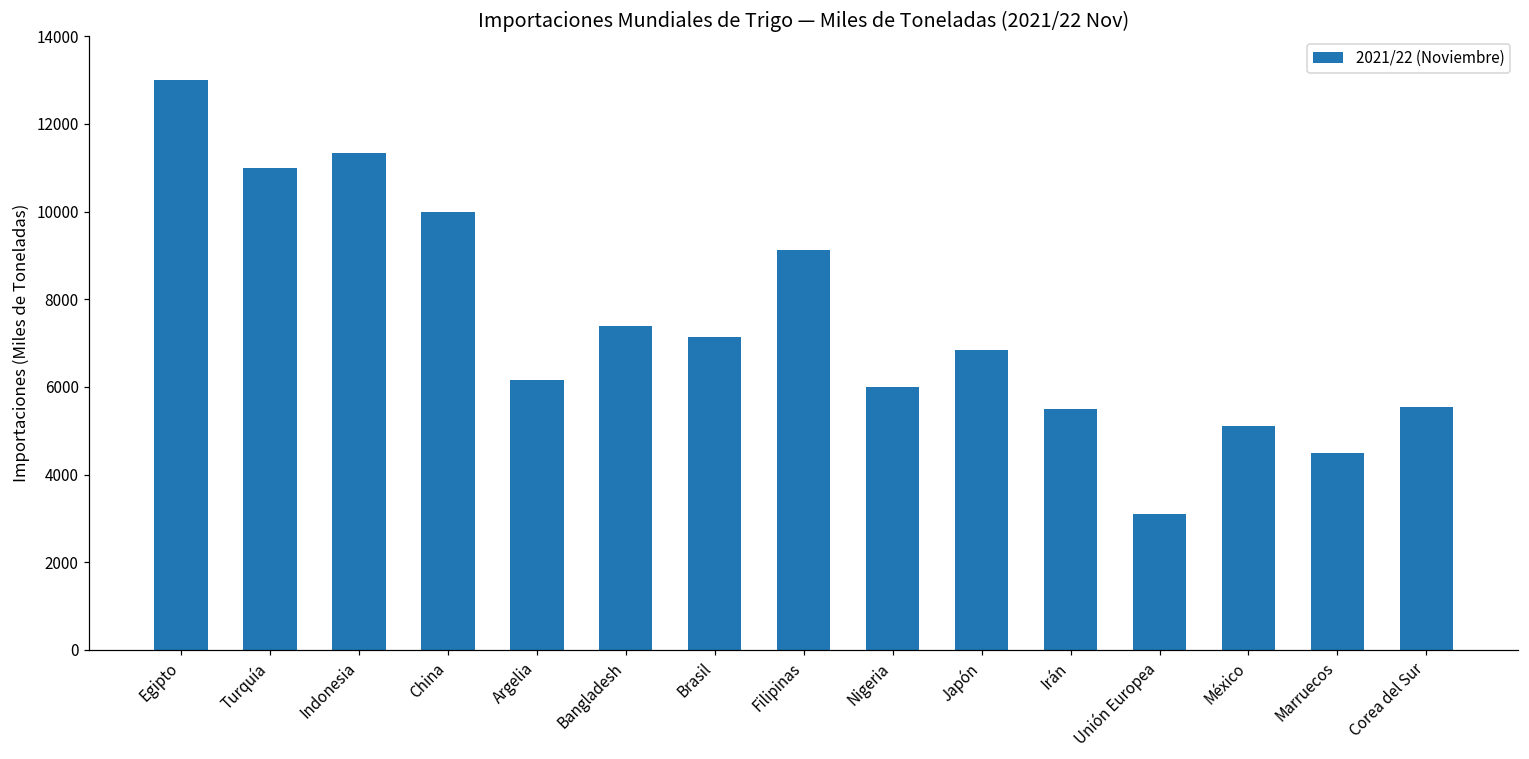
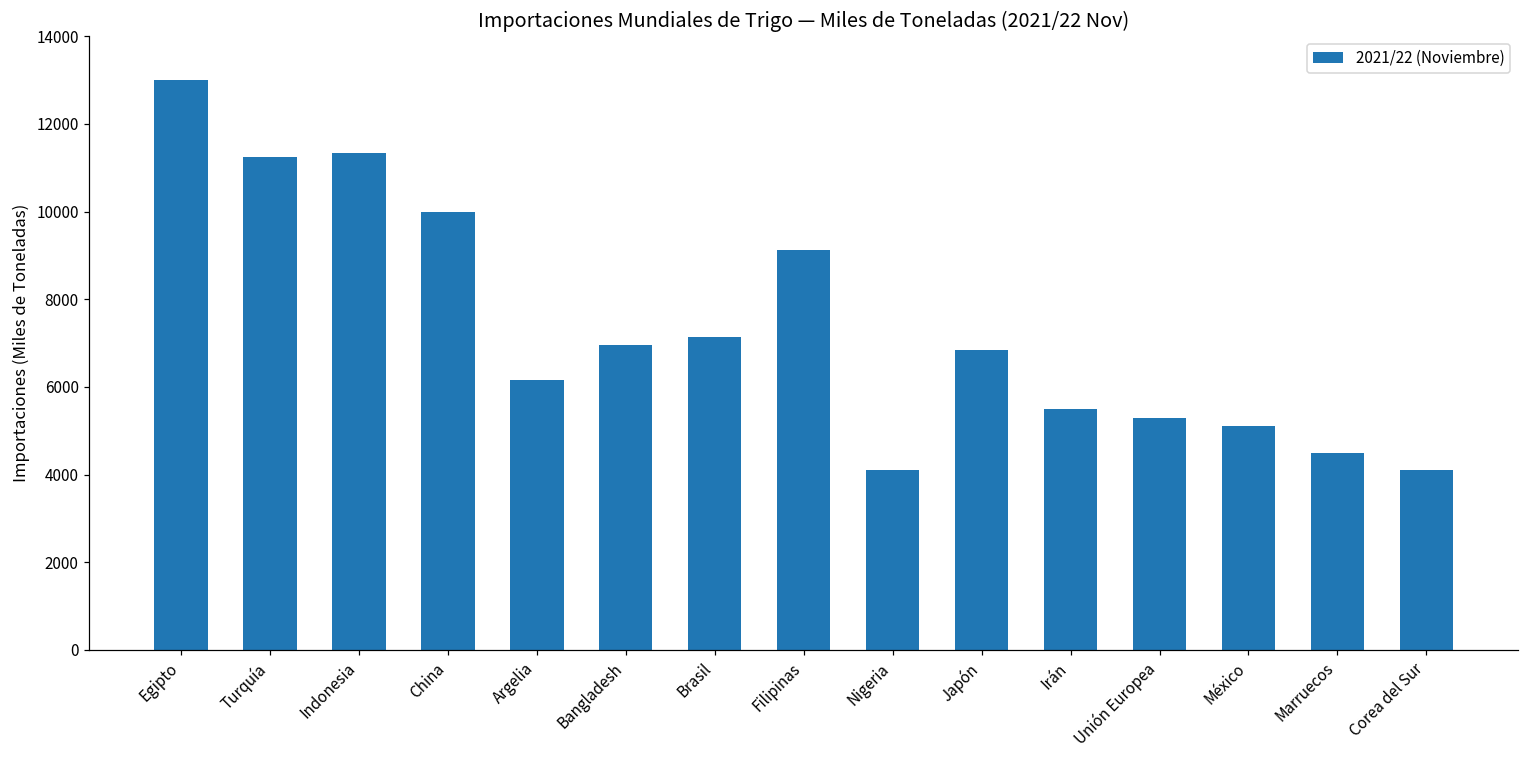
Turquía: 11000 -> 11200
Bangladesh: 7400 -> 7000
Nigeria: 6000 -> 4100
Unión Europea: 3100 -> 5300
Corea del Sur: 5500 -> 4100
